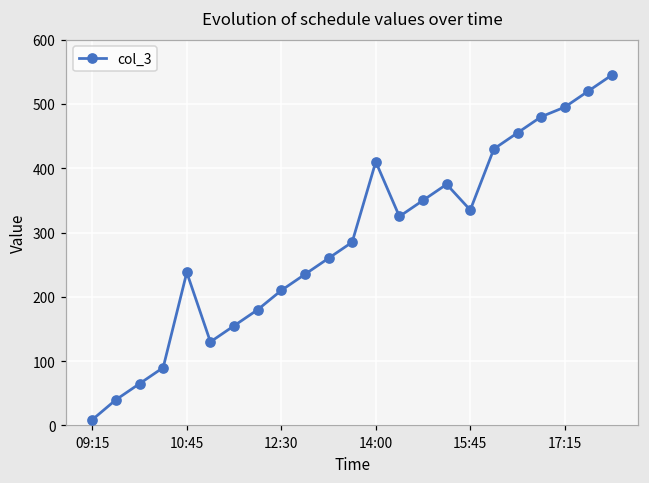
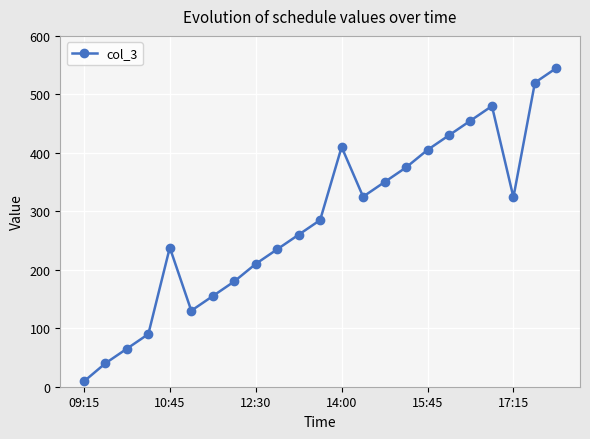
15:45: 340 -> 410
17:15: 500 -> 320
